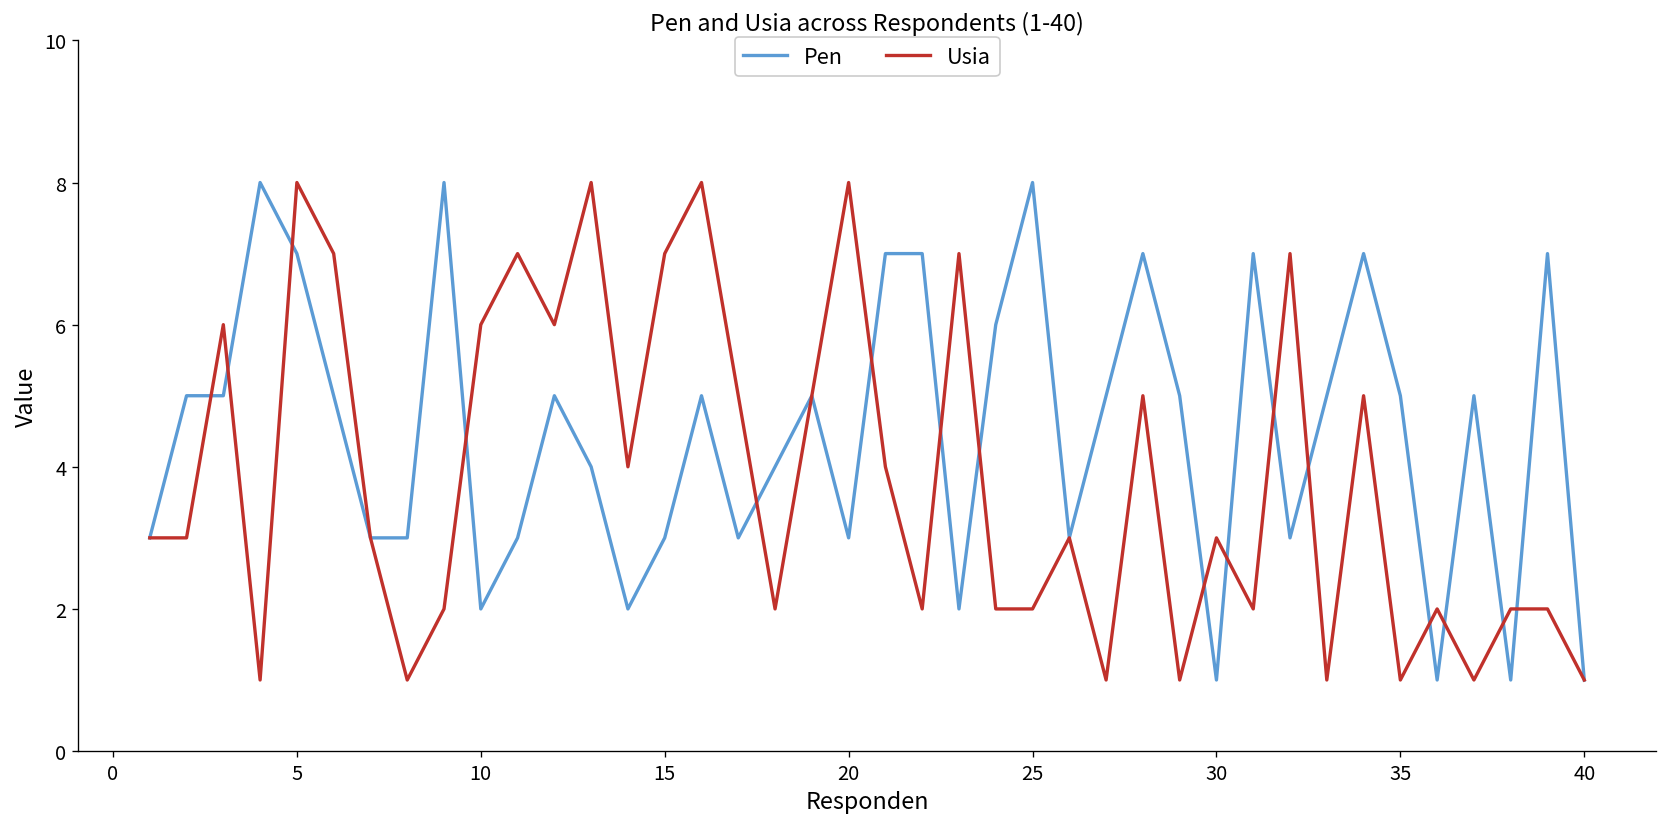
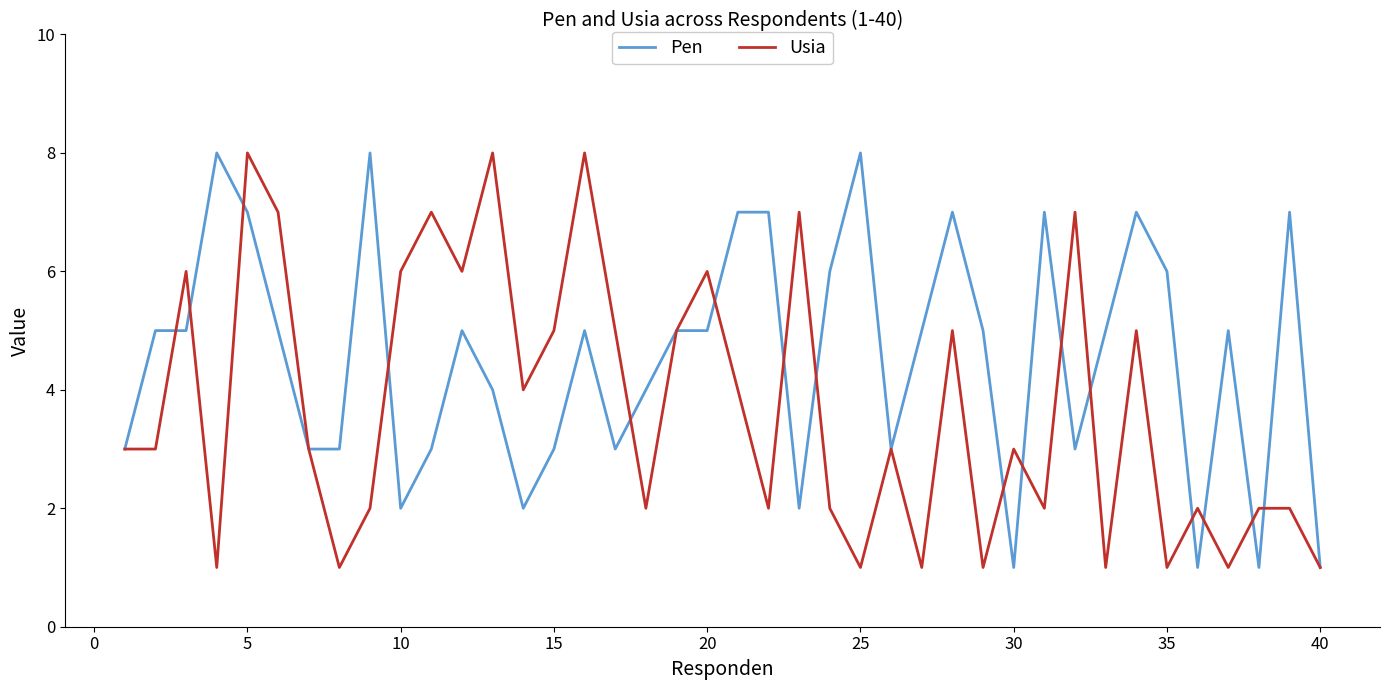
Usia, 15: 7 -> 5
Pen, 20: 3 -> 5
Usia, 20: 8 -> 6
Usia, 25: 2 -> 1
Pen, 35: 5 -> 6
